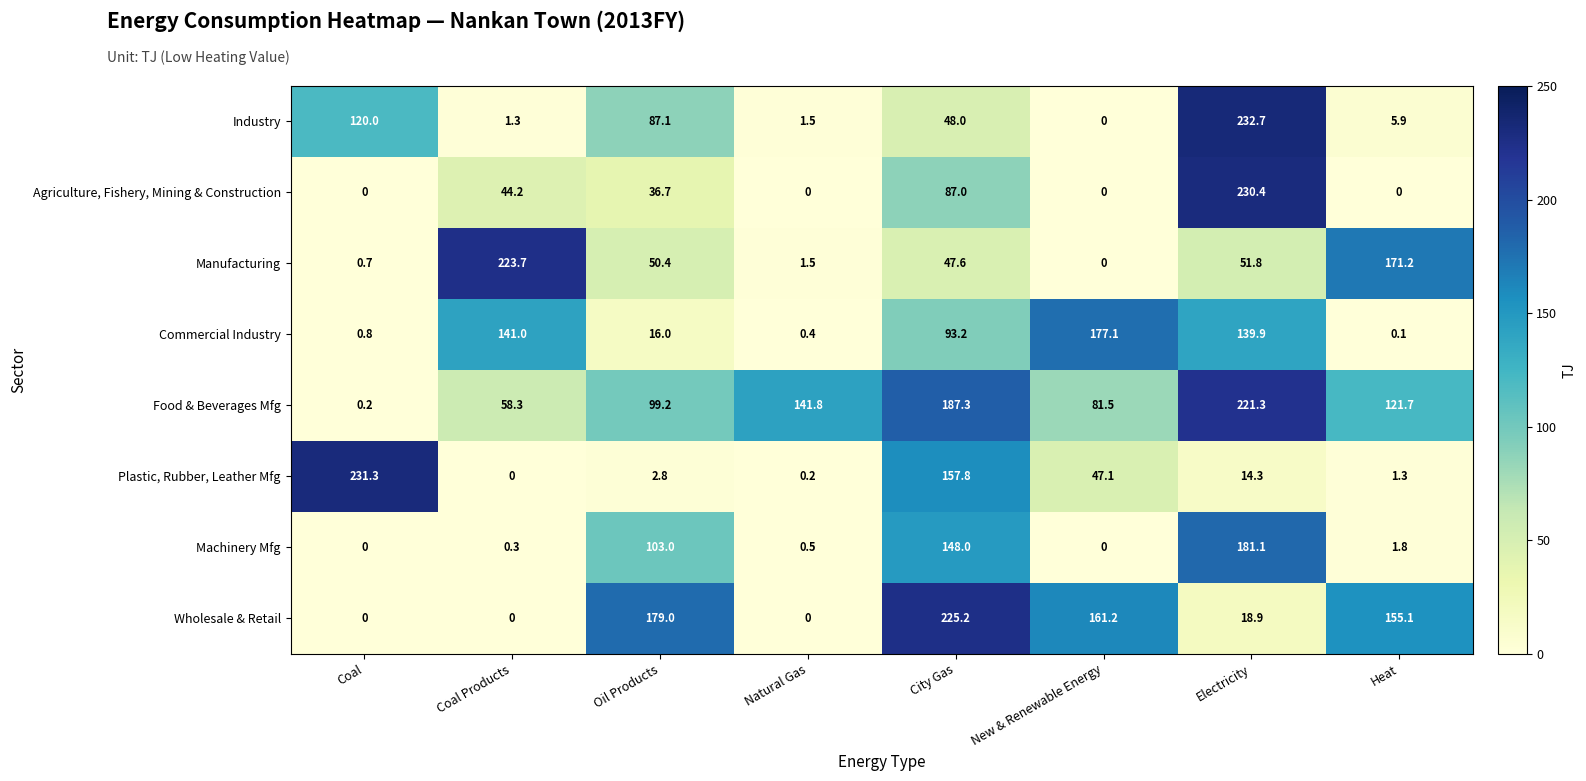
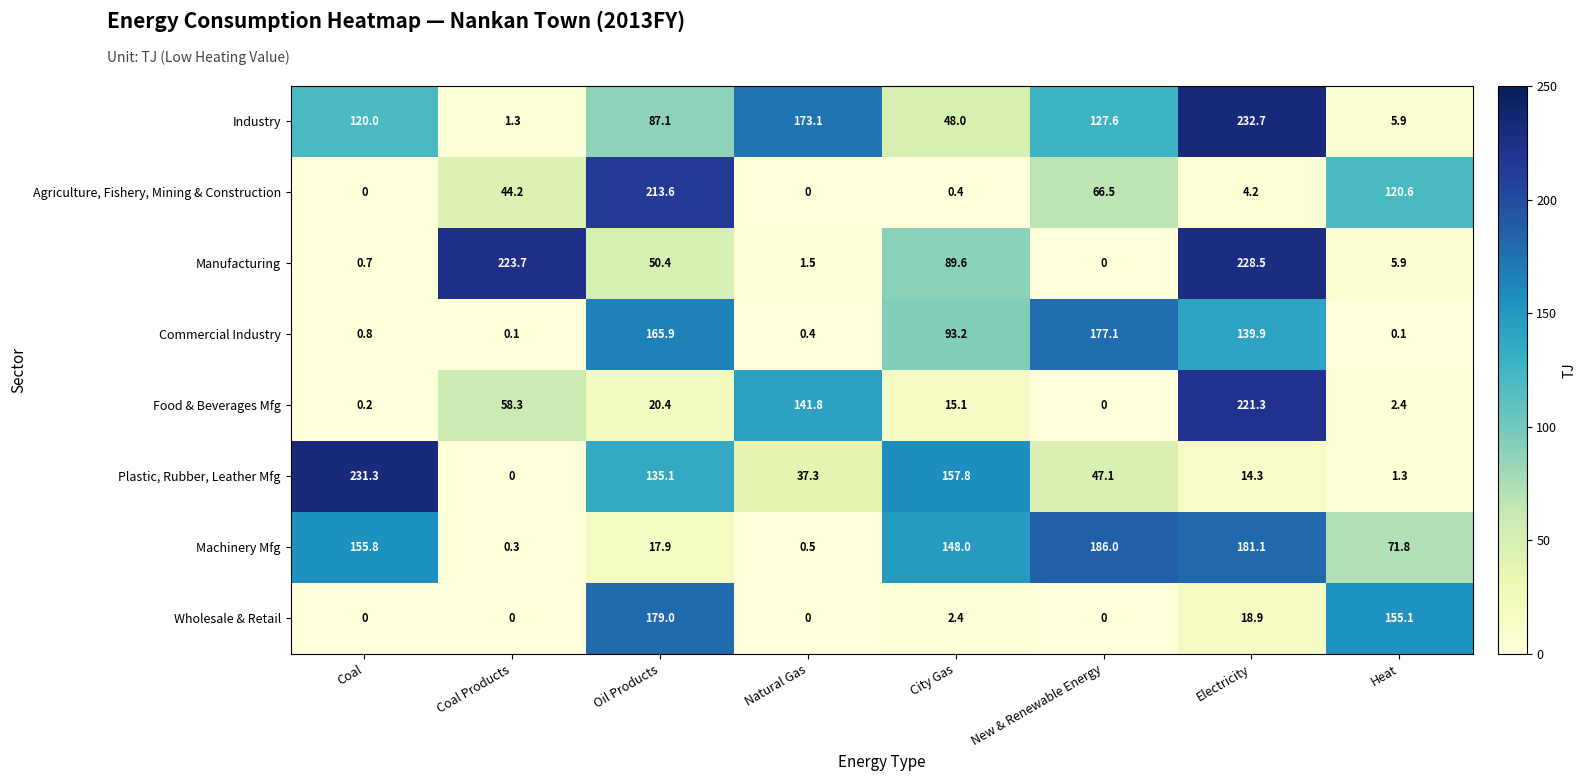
Industry, Natural Gas: 1.5 -> 173.1
Industry, New & Renewable Energy: 0 -> 127.6
Agriculture, Fishery, Mining & Construction, Oil Products: 36.7 -> 213.6
Agriculture, Fishery, Mining & Construction, City Gas: 87.0 -> 0.4
Agriculture, Fishery, Mining & Construction, New & Renewable Energy: 0 -> 66.5
Agriculture, Fishery, Mining & Construction, Electricity: 230.4 -> 4.2
Agriculture, Fishery, Mining & Construction, Heat: 0 -> 120.6
Manufacturing, City Gas: 47.6 -> 89.6
Manufacturing, Electricity: 51.8 -> 228.5
Manufacturing, Heat: 171.2 -> 5.9
Commercial Industry, Coal Products: 141.0 -> 0.1
Commercial Industry, Oil Products: 16.0 -> 165.9
Food & Beverages Mfg, Oil Products: 99.2 -> 20.4
Food & Beverages Mfg, City Gas: 187.3 -> 15.1
Food & Beverages Mfg, New & Renewable Energy: 81.5 -> 0
Food & Beverages Mfg, Heat: 121.7 -> 2.4
Plastic, Rubber, Leather Mfg, Oil Products: 2.8 -> 135.1
Plastic, Rubber, Leather Mfg, Natural Gas: 0.2 -> 37.3
Machinery Mfg, Coal: 0 -> 155.8
Machinery Mfg, Oil Products: 103.0 -> 17.9
Machinery Mfg, New & Renewable Energy: 0 -> 186.0
Machinery Mfg, Heat: 1.8 -> 71.8
Wholesale & Retail, City Gas: 225.2 -> 2.4
Wholesale & Retail, New & Renewable Energy: 161.2 -> 0
